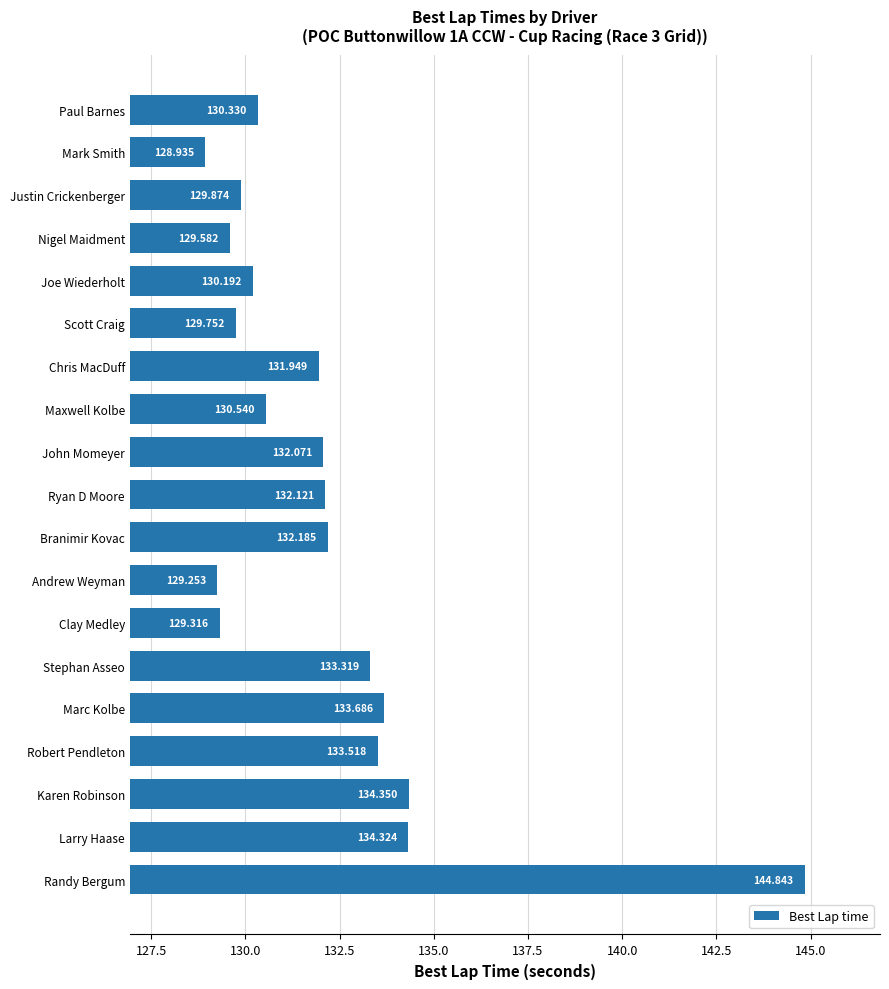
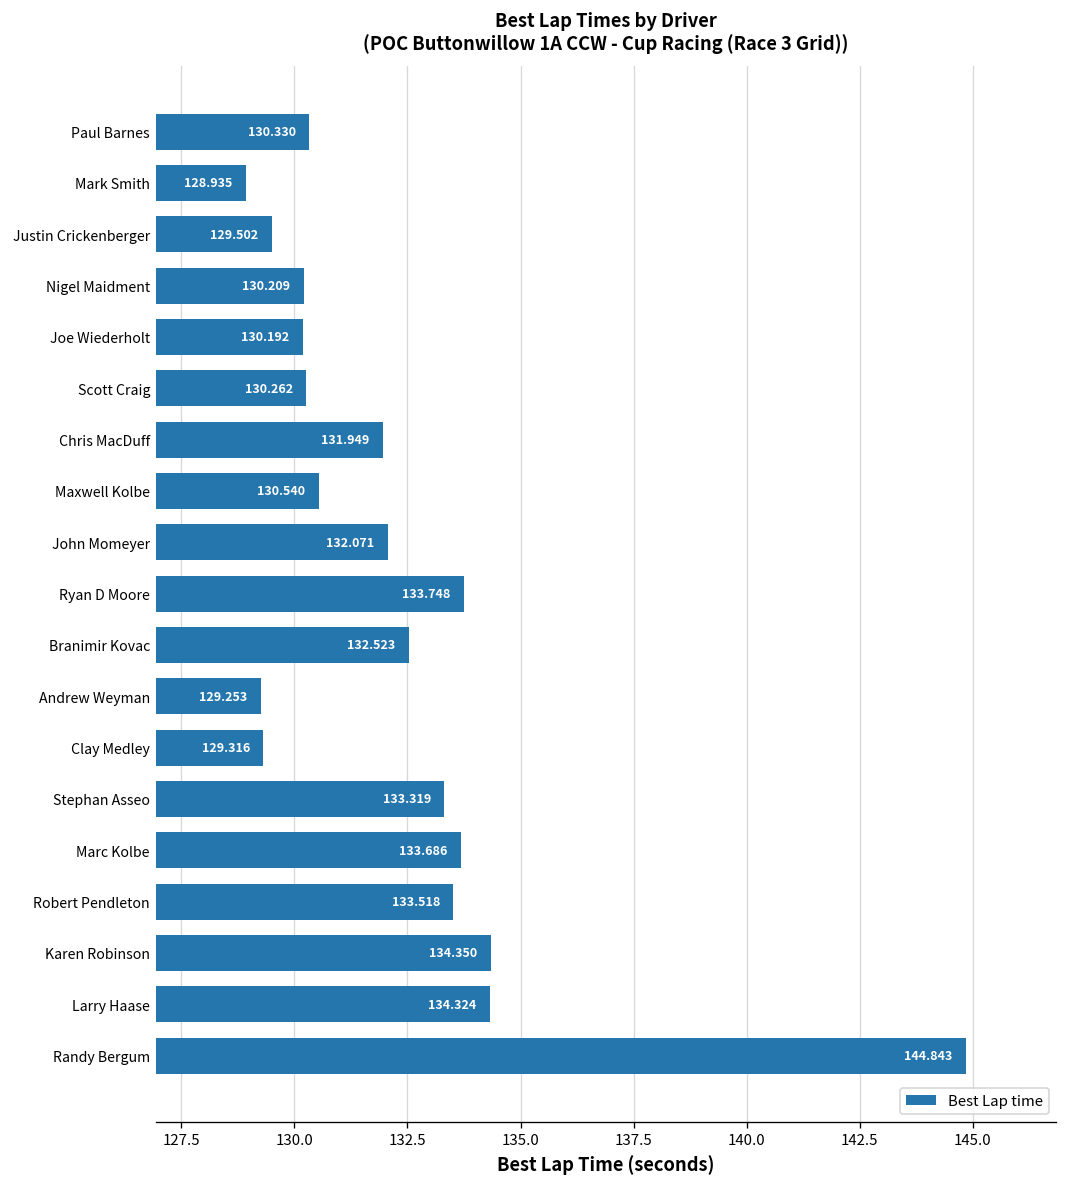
Justin Crickenberger: 129.874 -> 129.502
Nigel Maidment: 129.582 -> 130.209
Scott Craig: 129.752 -> 130.262
Ryan D Moore: 132.121 -> 133.748
Branimir Kovac: 132.185 -> 132.523
